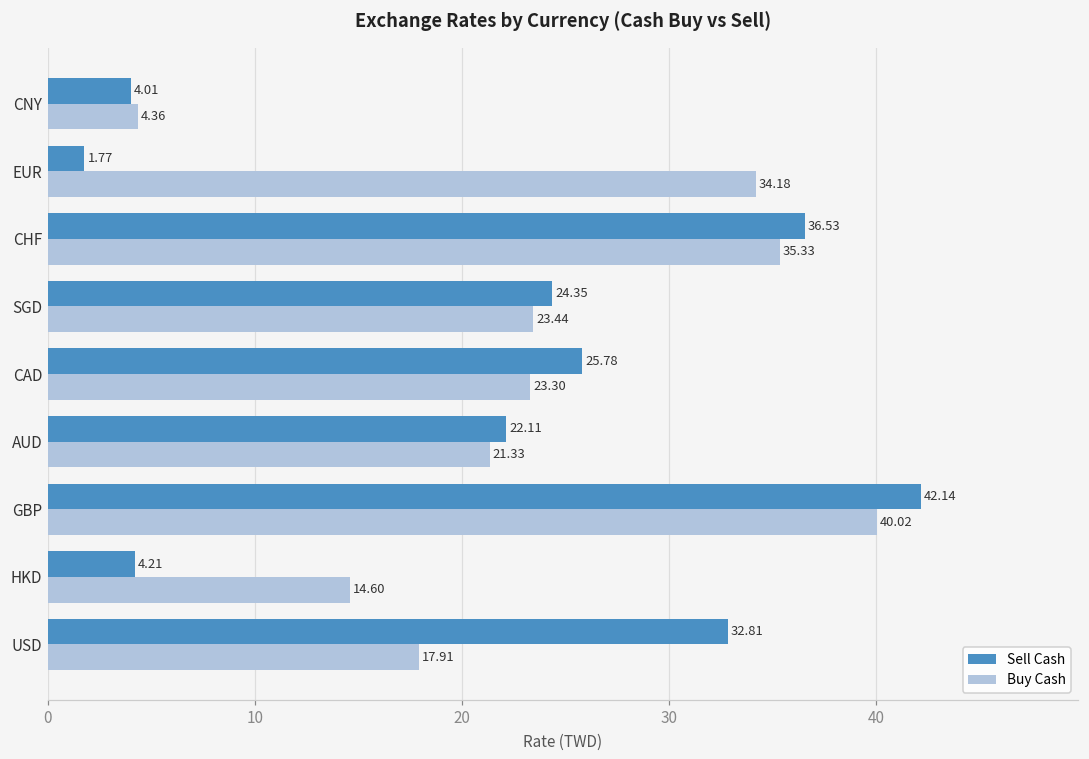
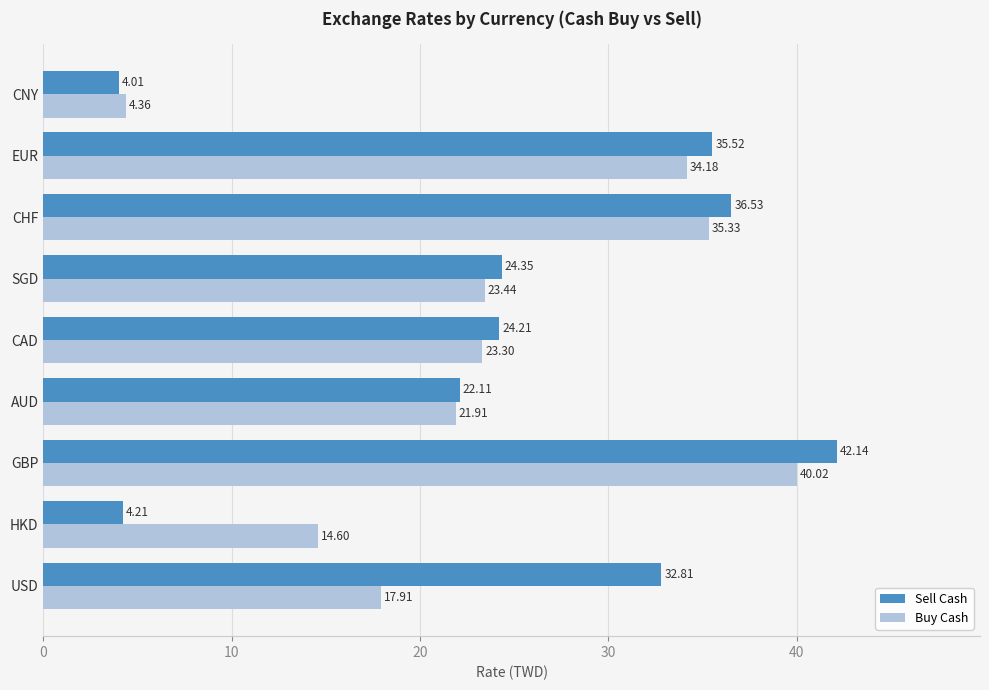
Sell Cash, EUR: 1.77 -> 35.52
Sell Cash, CAD: 25.78 -> 24.21
Buy Cash, AUD: 21.33 -> 21.91
